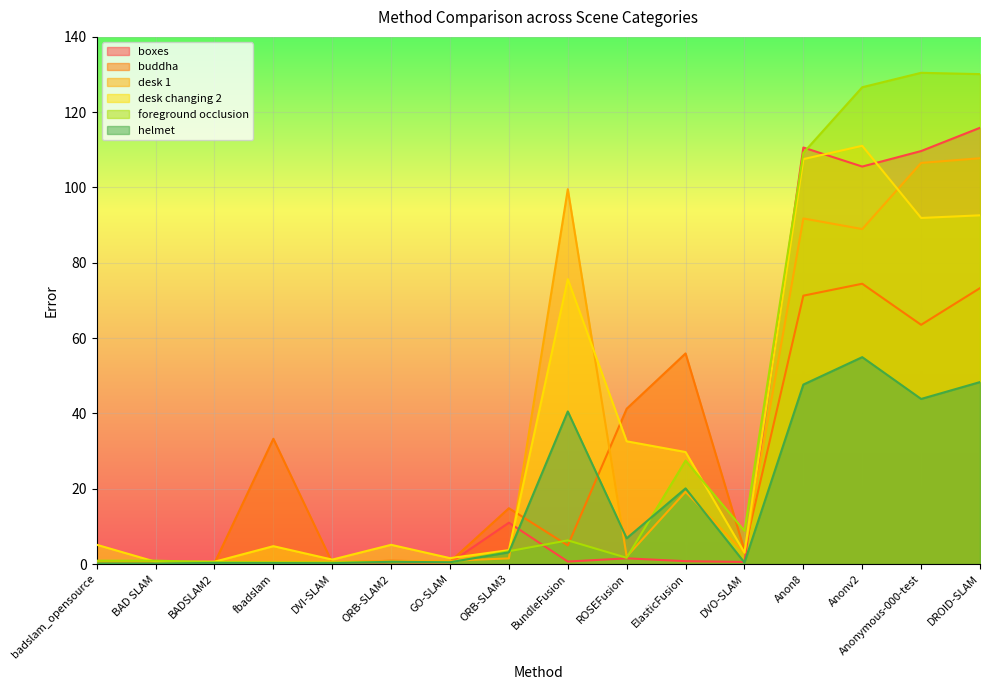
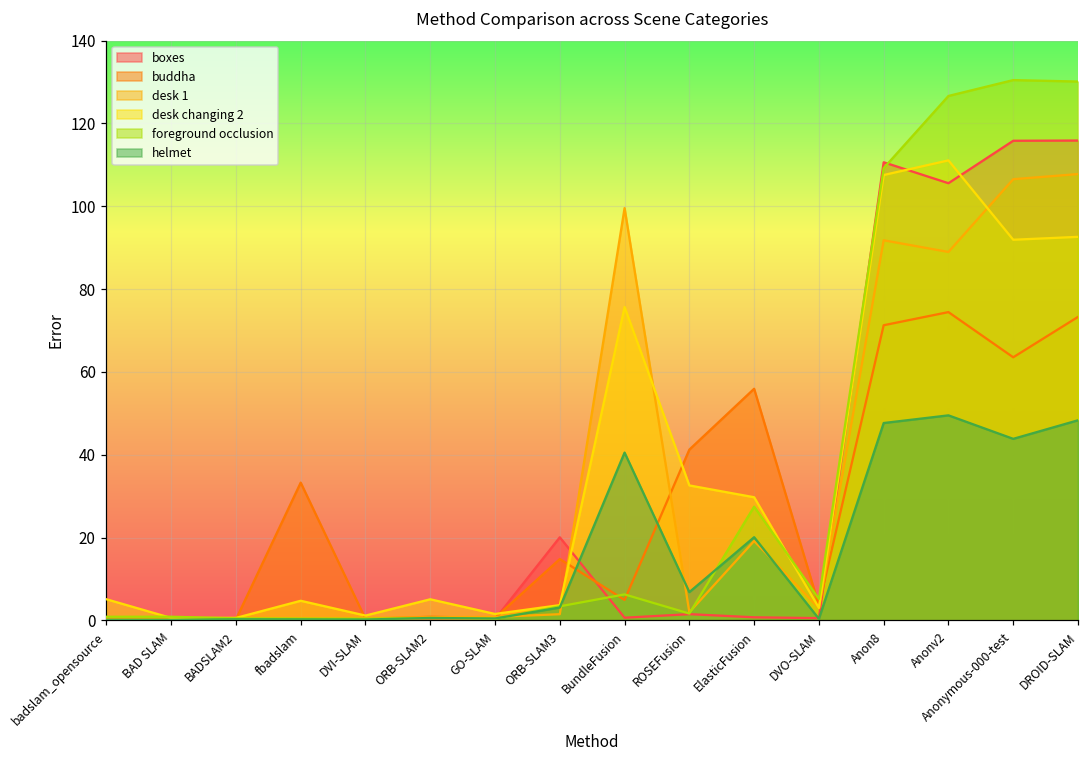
boxes, ORB-SLAM3: 11 -> 20
foreground occlusion, DVO-SLAM: 9 -> 5
helmet, Anonv2: 55 -> 50
boxes, Anonymous-000-test: 110 -> 116
